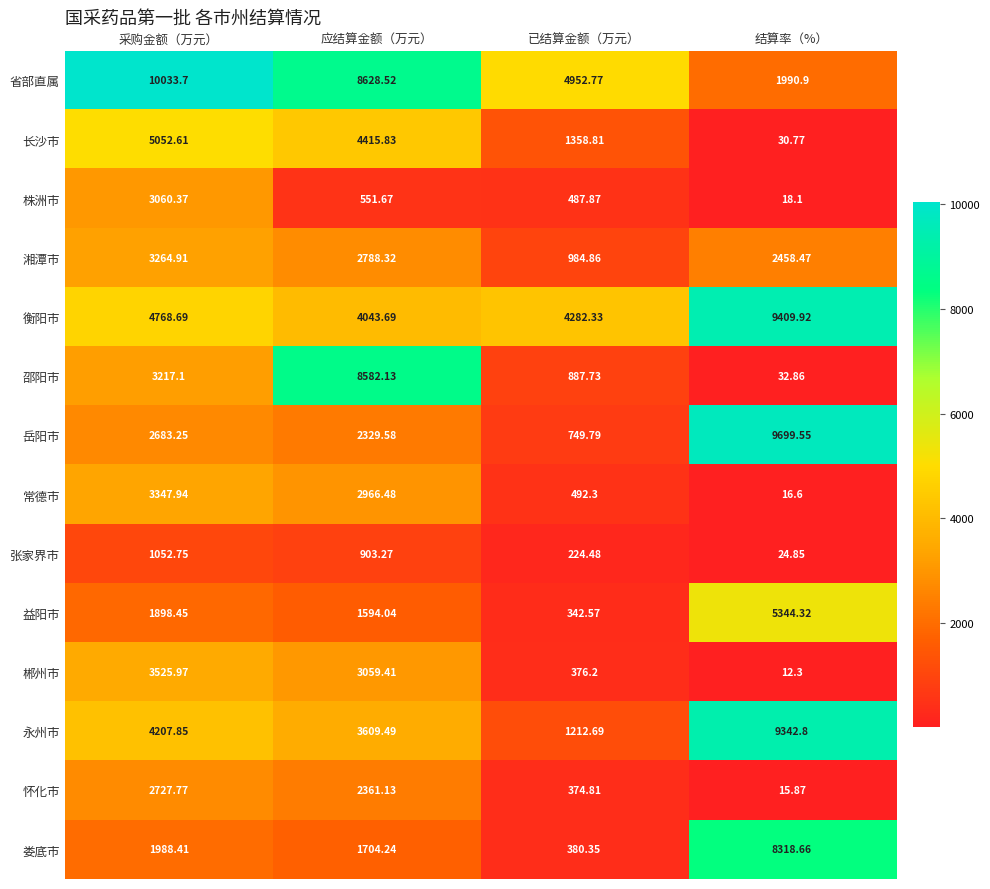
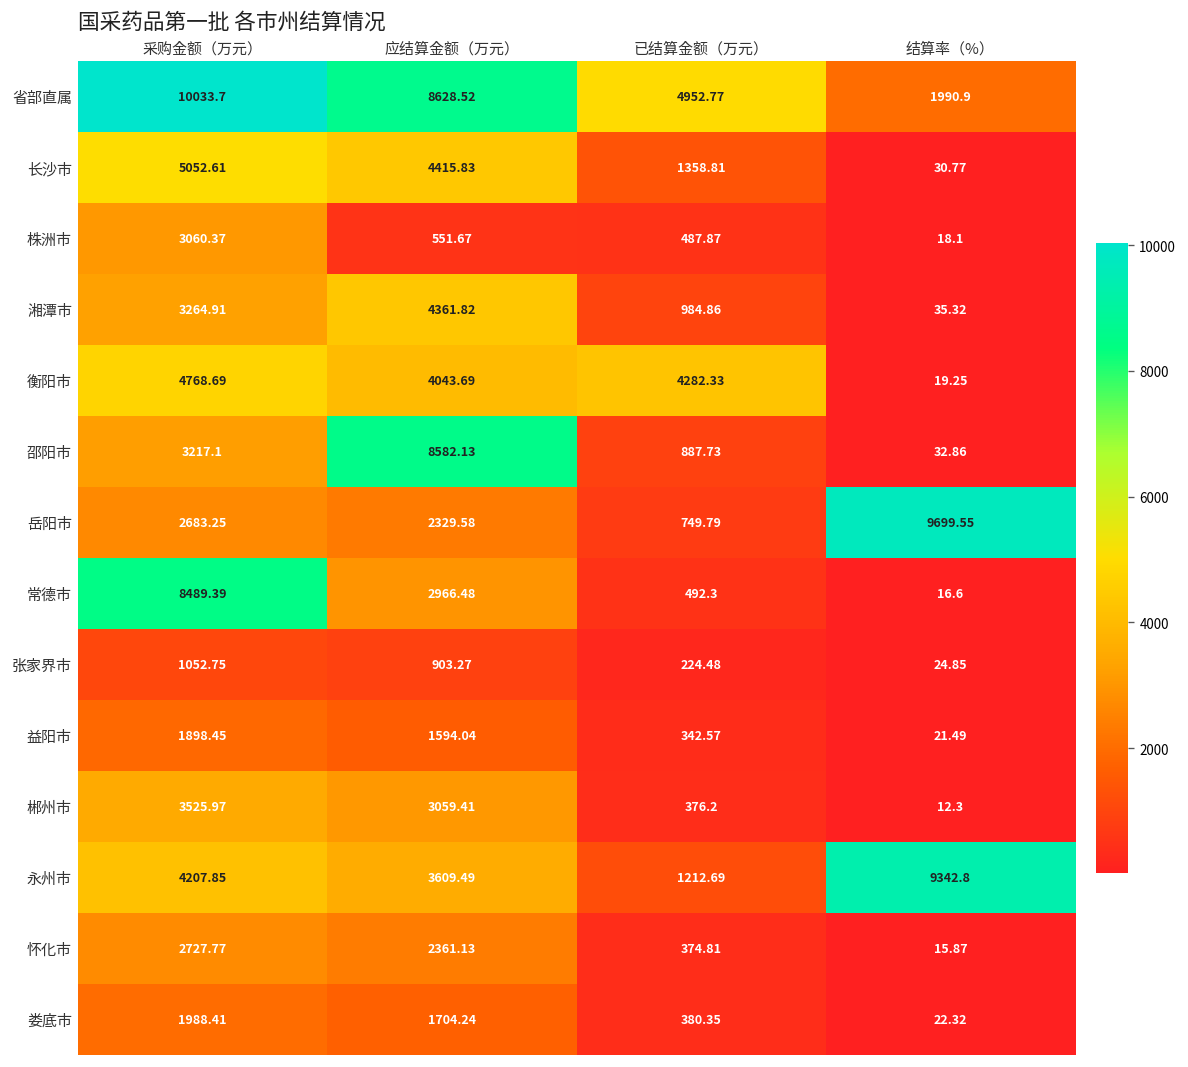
湘潭市, 应结算金额（万元）: 2788.32 -> 4361.82
湘潭市, 结算率（%）: 2458.47 -> 35.32
衡阳市, 结算率（%）: 9409.92 -> 19.25
常德市, 采购金额（万元）: 3347.94 -> 8489.39
益阳市, 结算率（%）: 5344.32 -> 21.49
娄底市, 结算率（%）: 8318.66 -> 22.32
